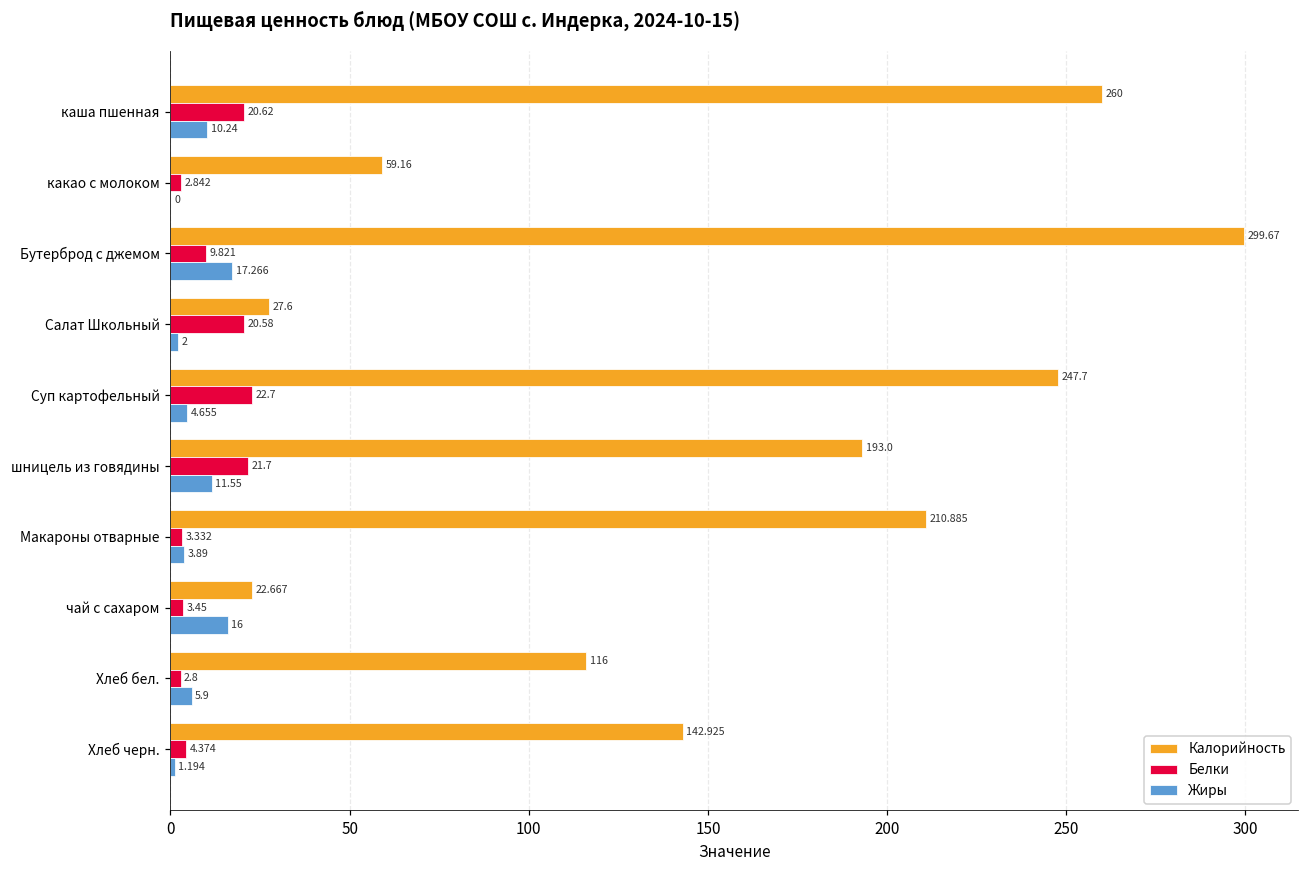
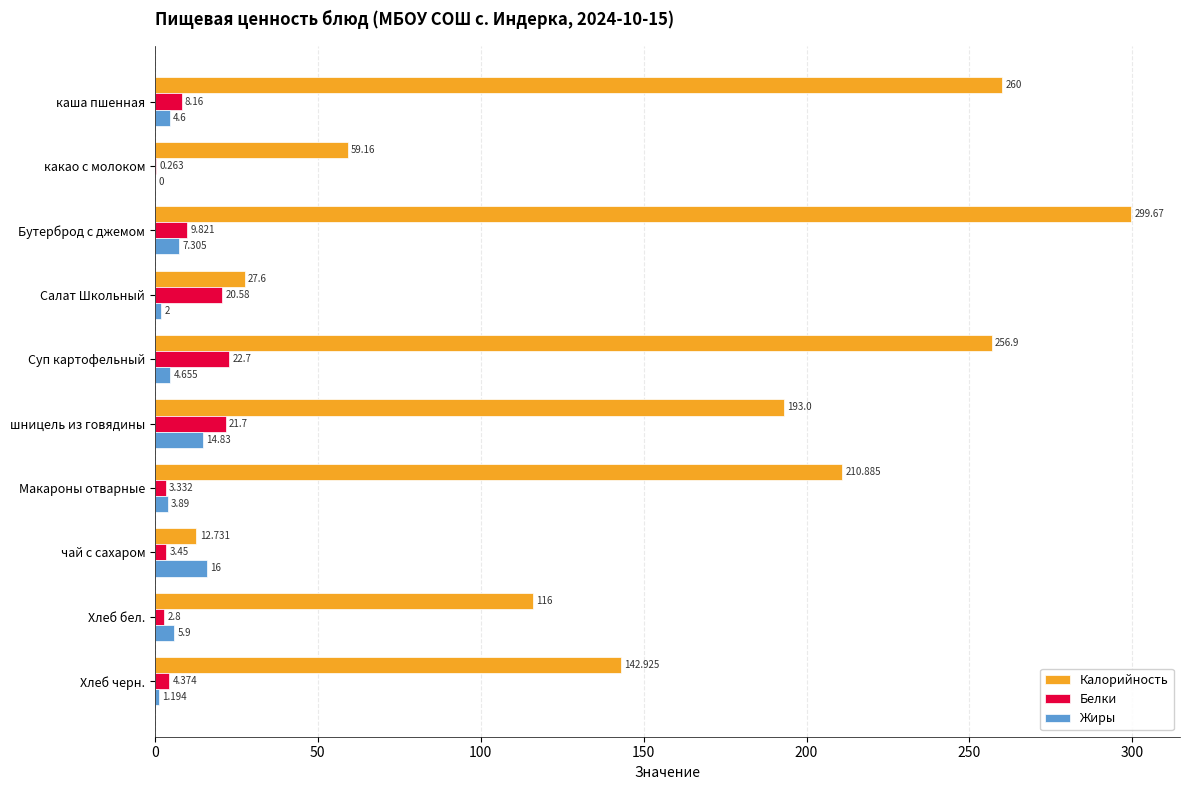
Белки, каша пшенная: 20.62 -> 8.16
Жиры, каша пшенная: 10.24 -> 4.6
Белки, какао с молоком: 2.842 -> 0.263
Жиры, Бутерброд с джемом: 17.266 -> 7.305
Калорийность, Суп картофельный: 247.7 -> 256.9
Жиры, шницель из говядины: 11.55 -> 14.83
Калорийность, чай с сахаром: 22.667 -> 12.731
